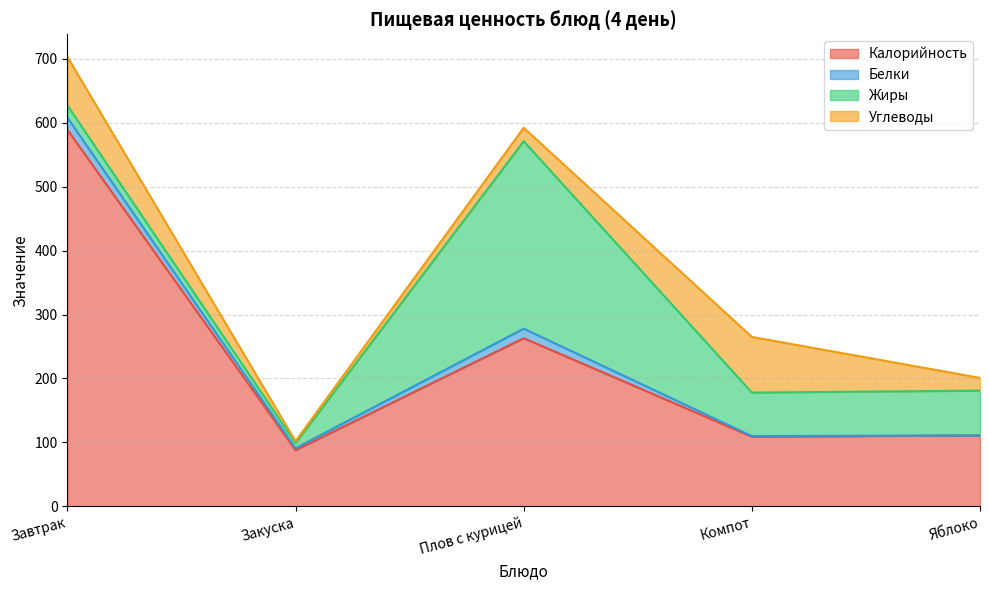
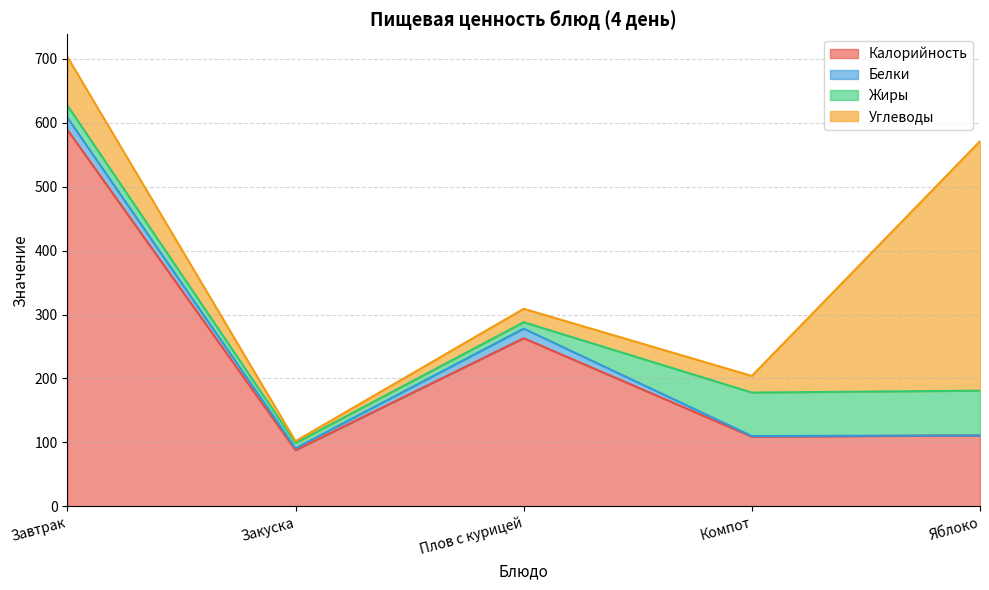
Жиры, Плов с курицей: 290 -> 10
Углеводы, Компот: 90 -> 30
Углеводы, Яблоко: 20 -> 390
